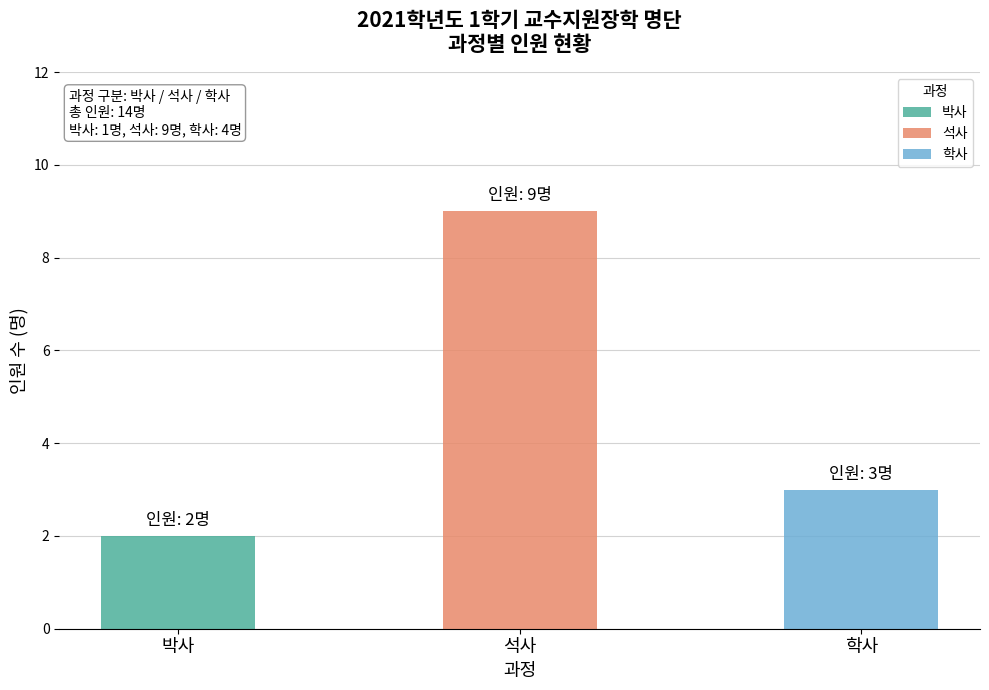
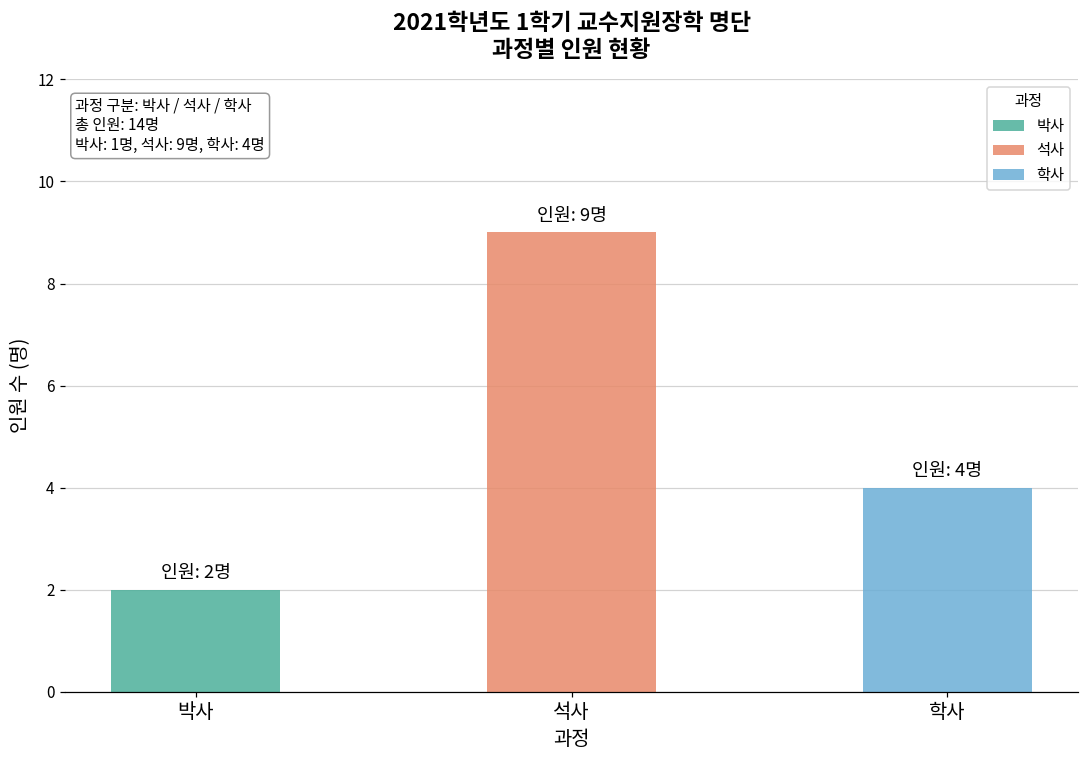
학사: 3명 -> 4명
